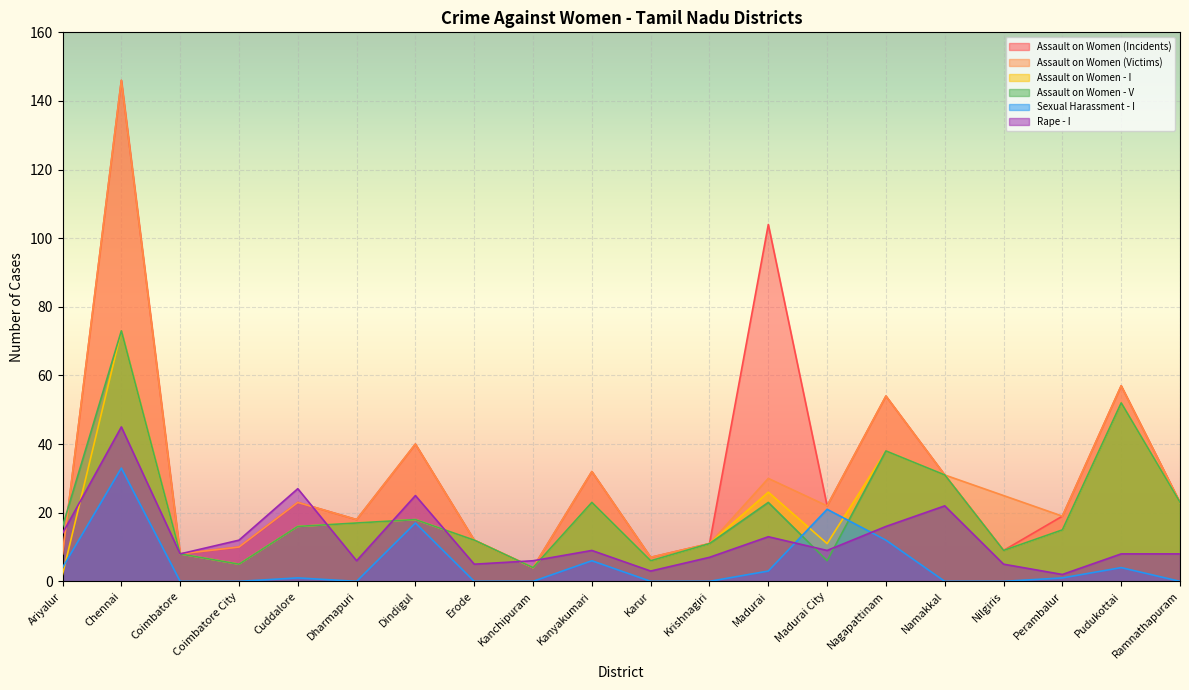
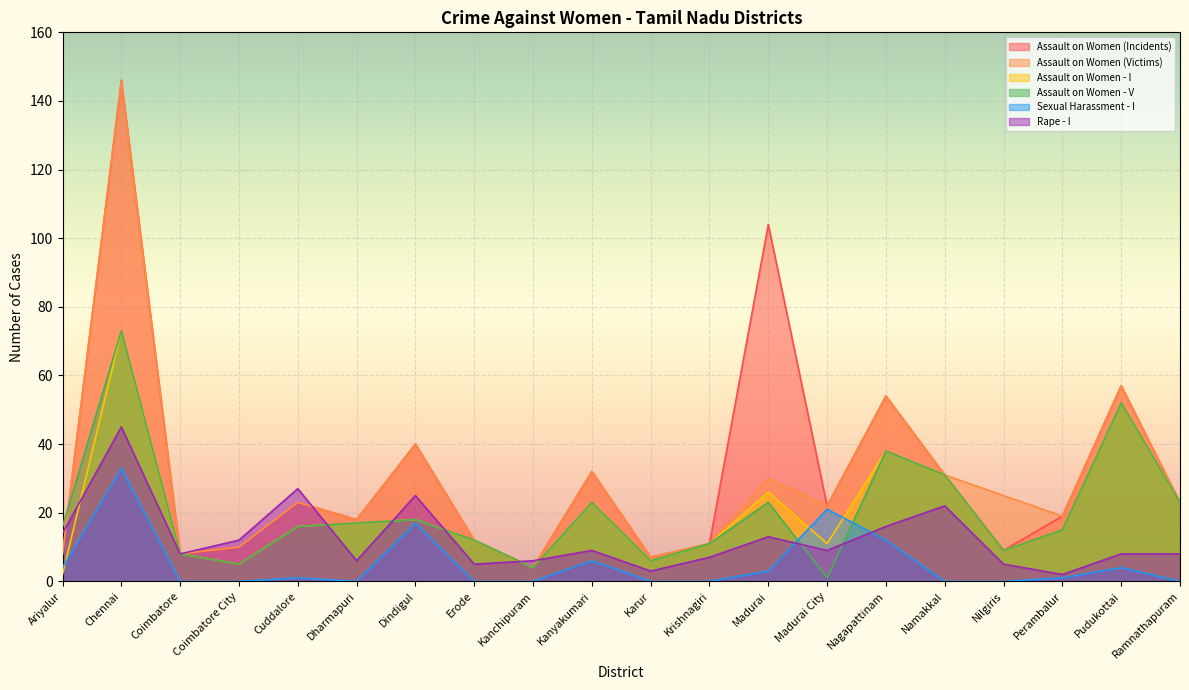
Assault on Women - V, Madurai City: 6 -> 1
